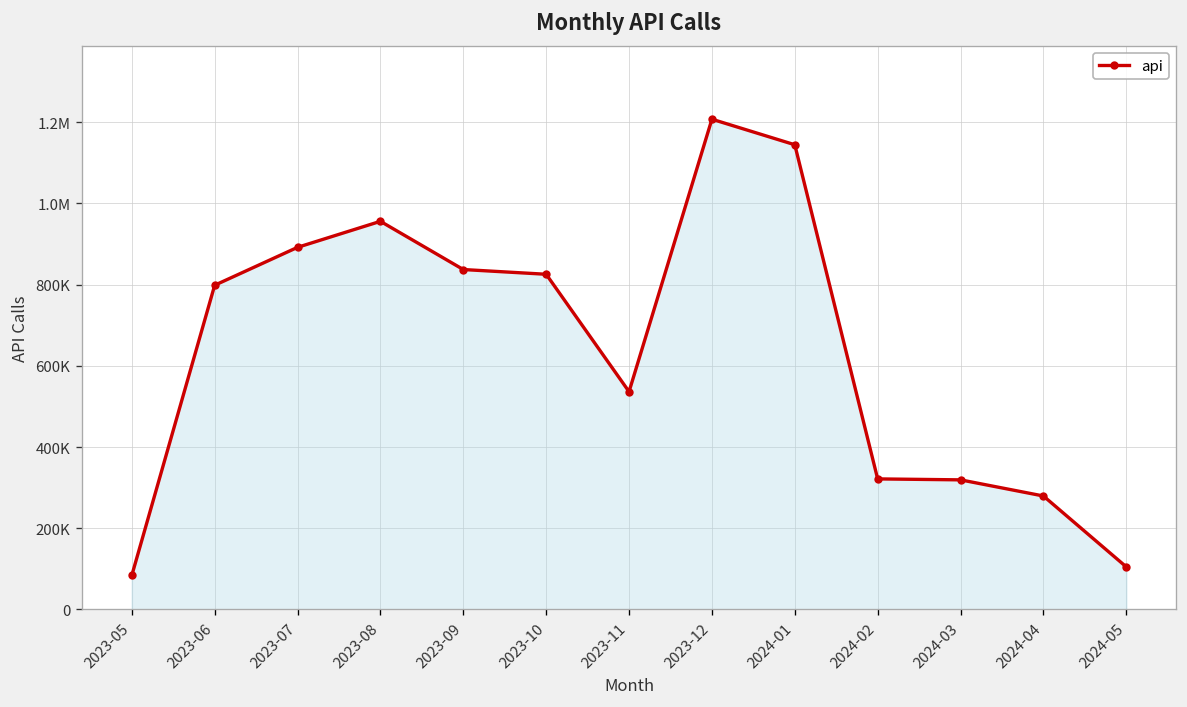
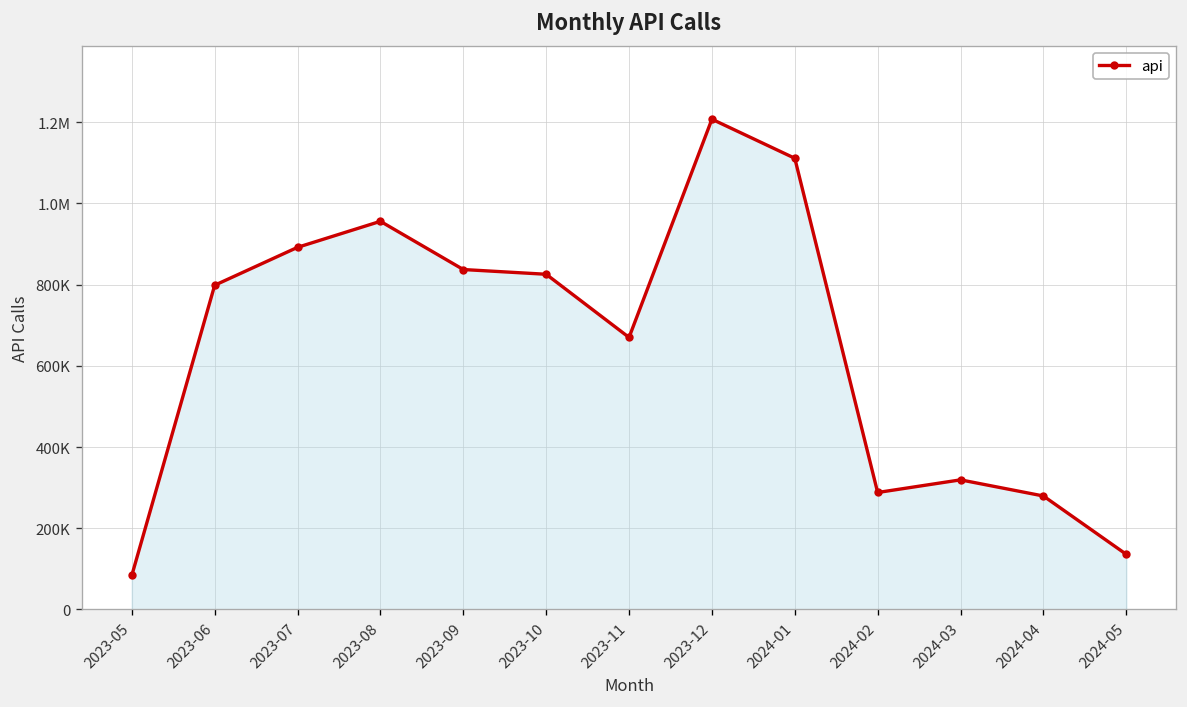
2023-11: 540000 -> 670000
2024-01: 1140000 -> 1110000
2024-02: 320000 -> 290000
2024-05: 100000 -> 140000
